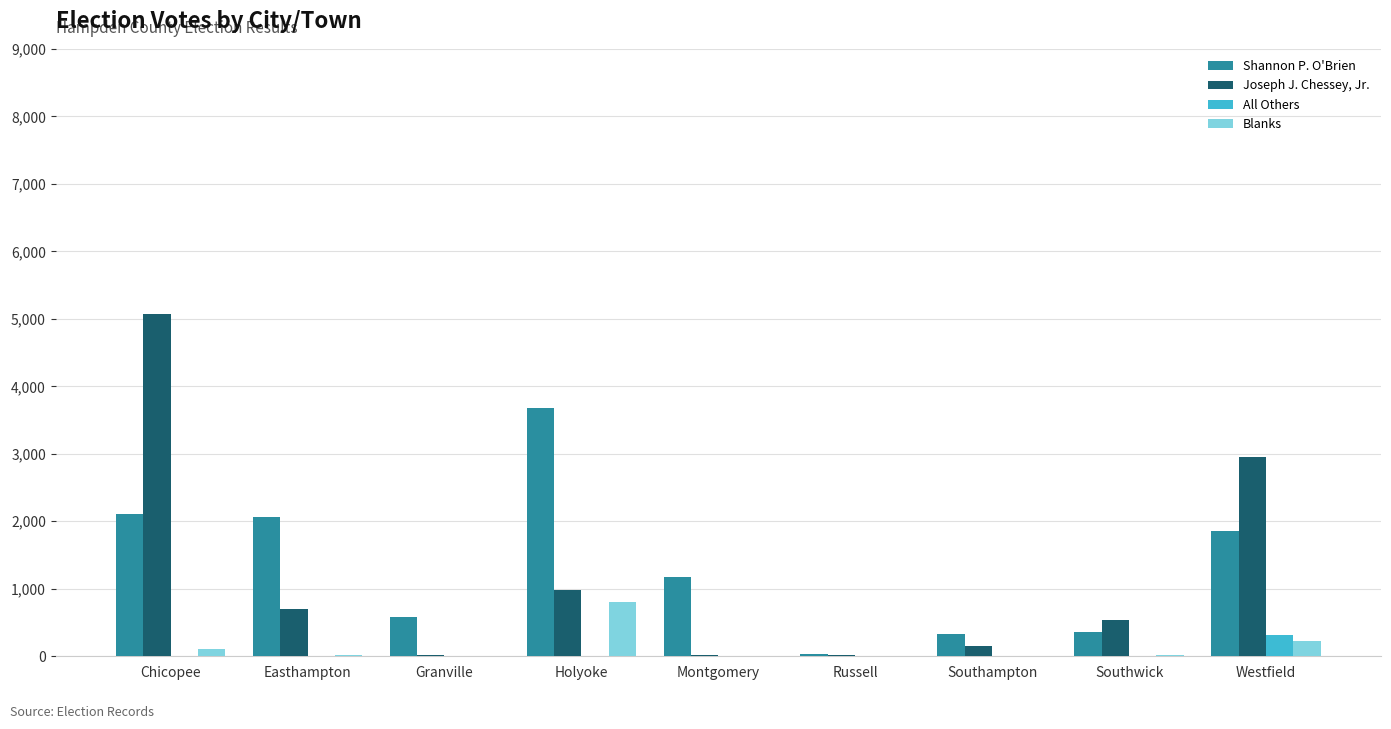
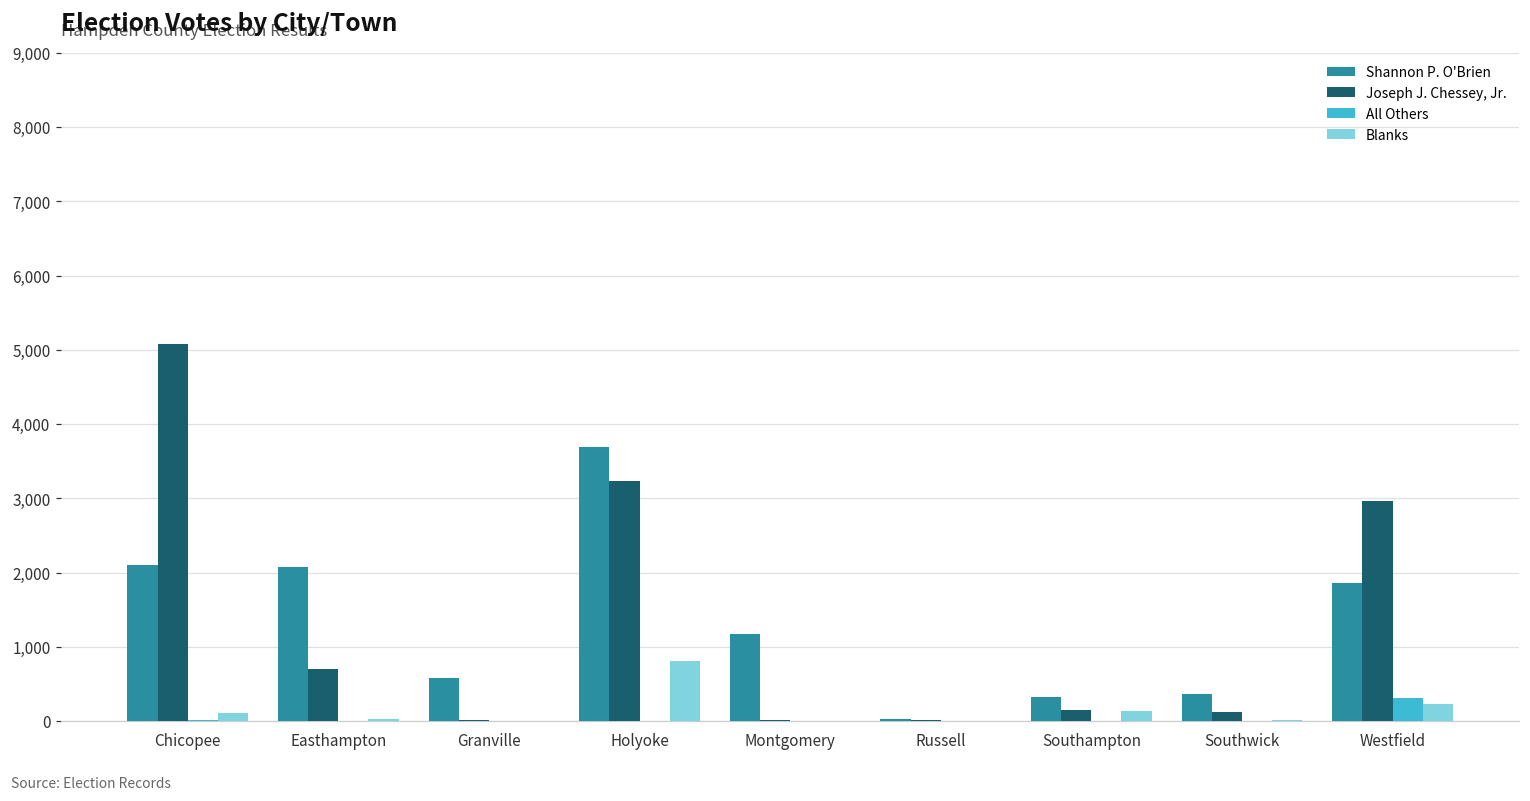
Joseph J. Chessey, Jr., Holyoke: 1,000 -> 3,200
Blanks, Southampton: 0 -> 100
Joseph J. Chessey, Jr., Southwick: 500 -> 100
